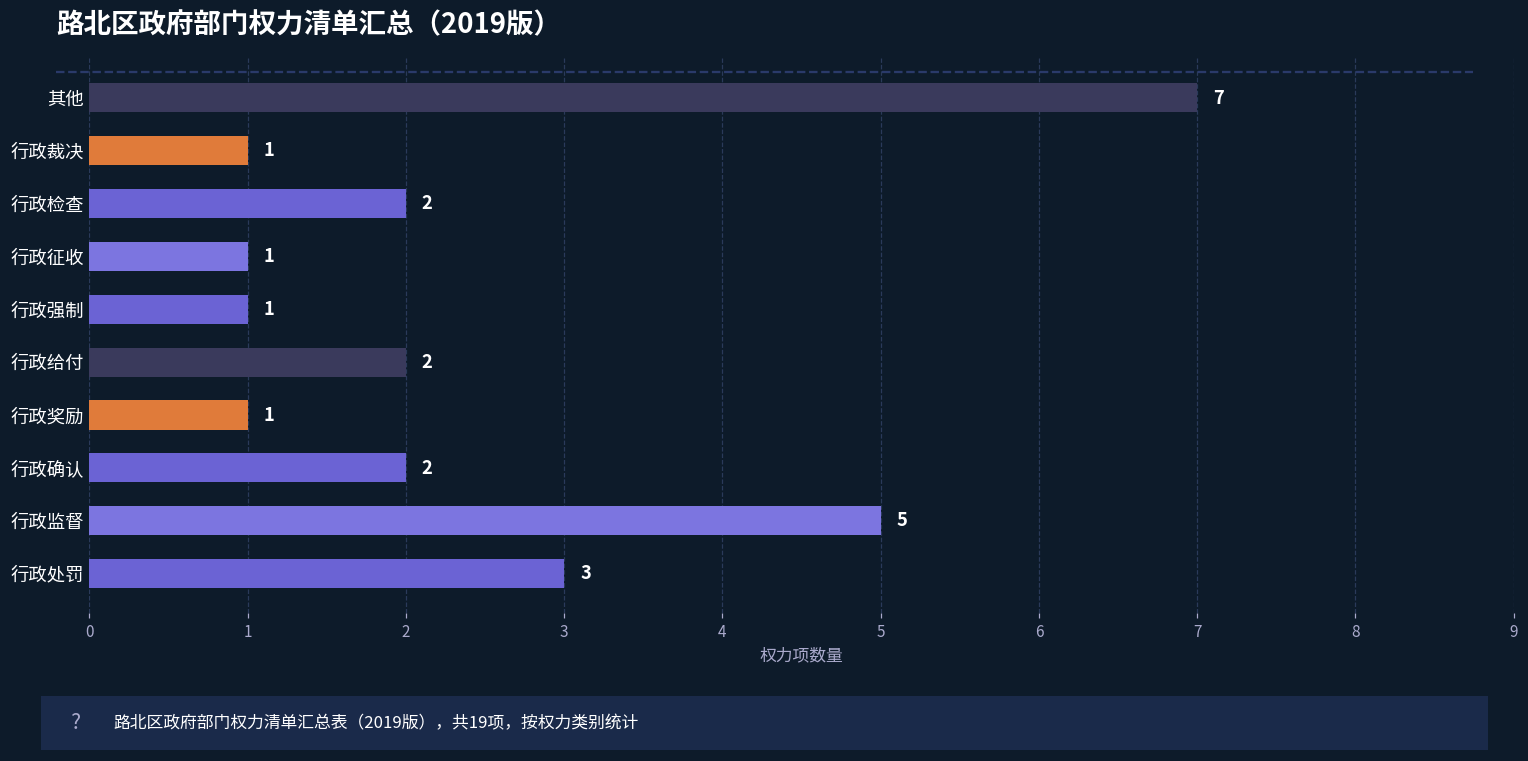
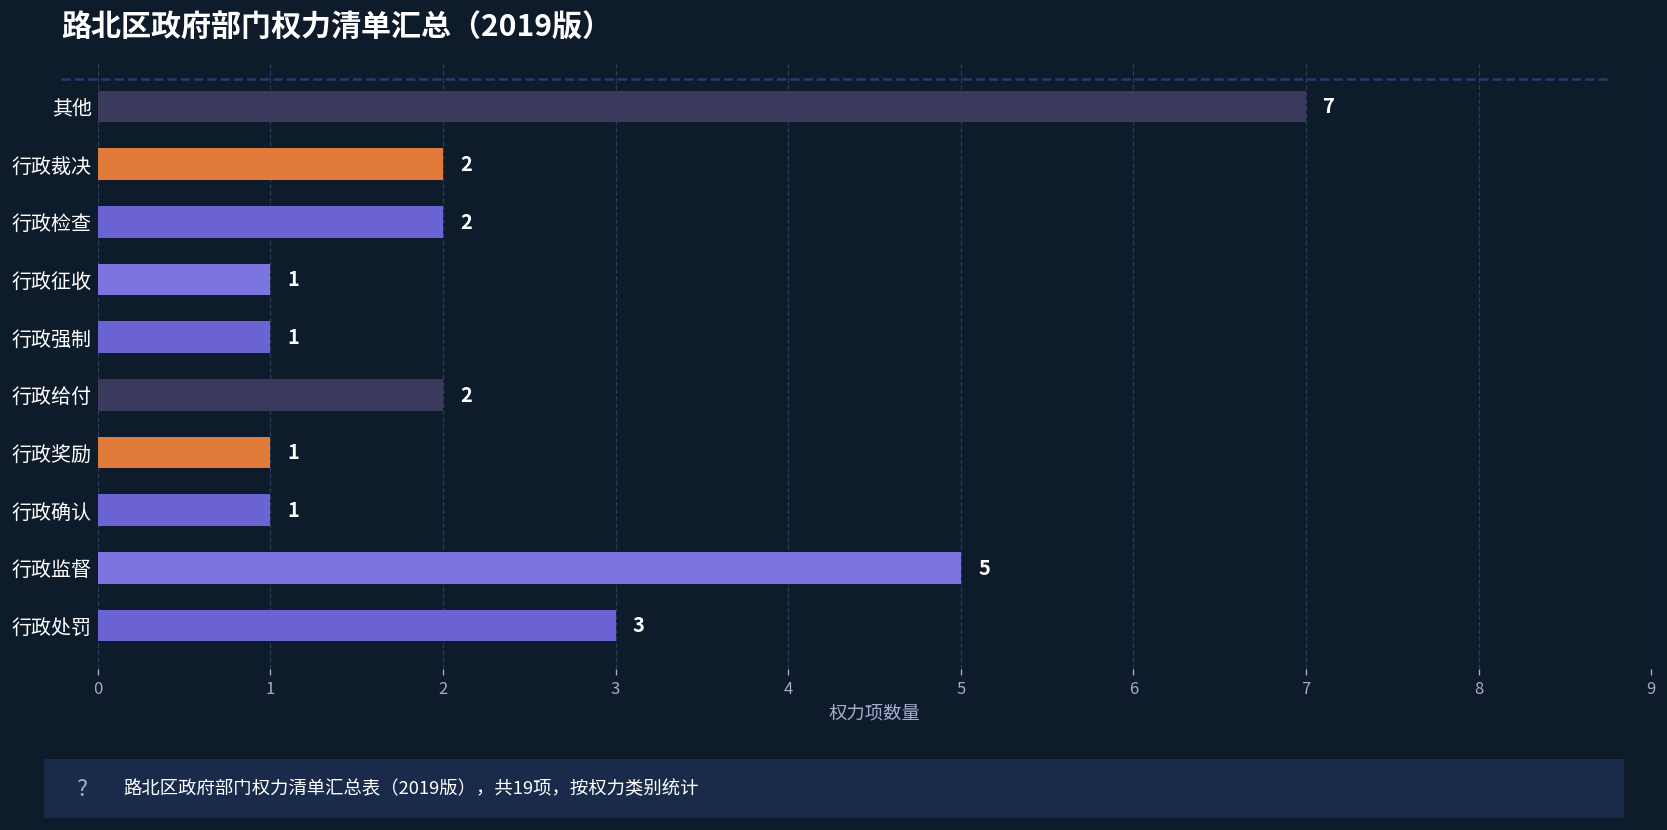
行政裁决: 1 -> 2
行政确认: 2 -> 1
